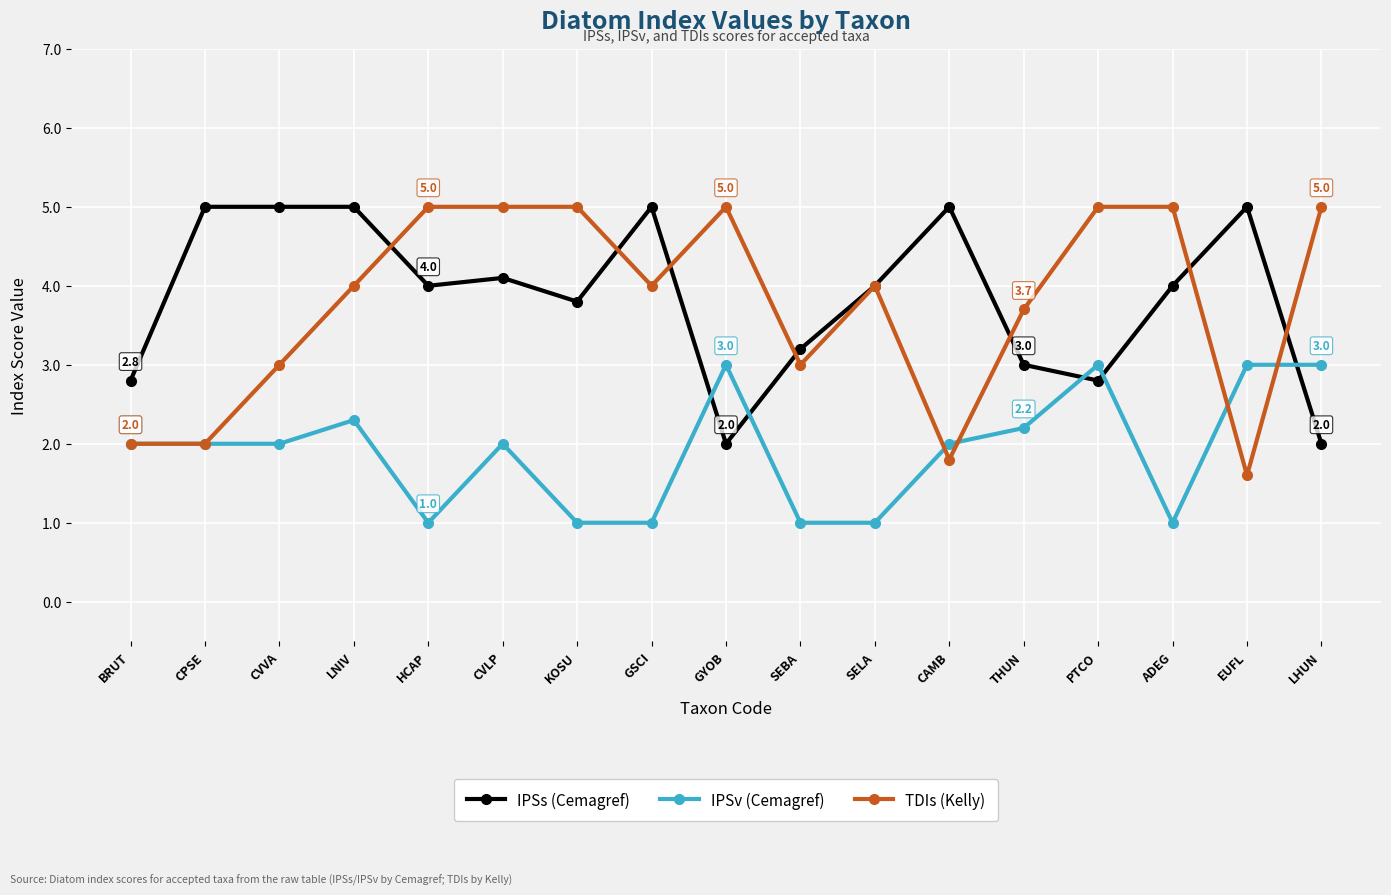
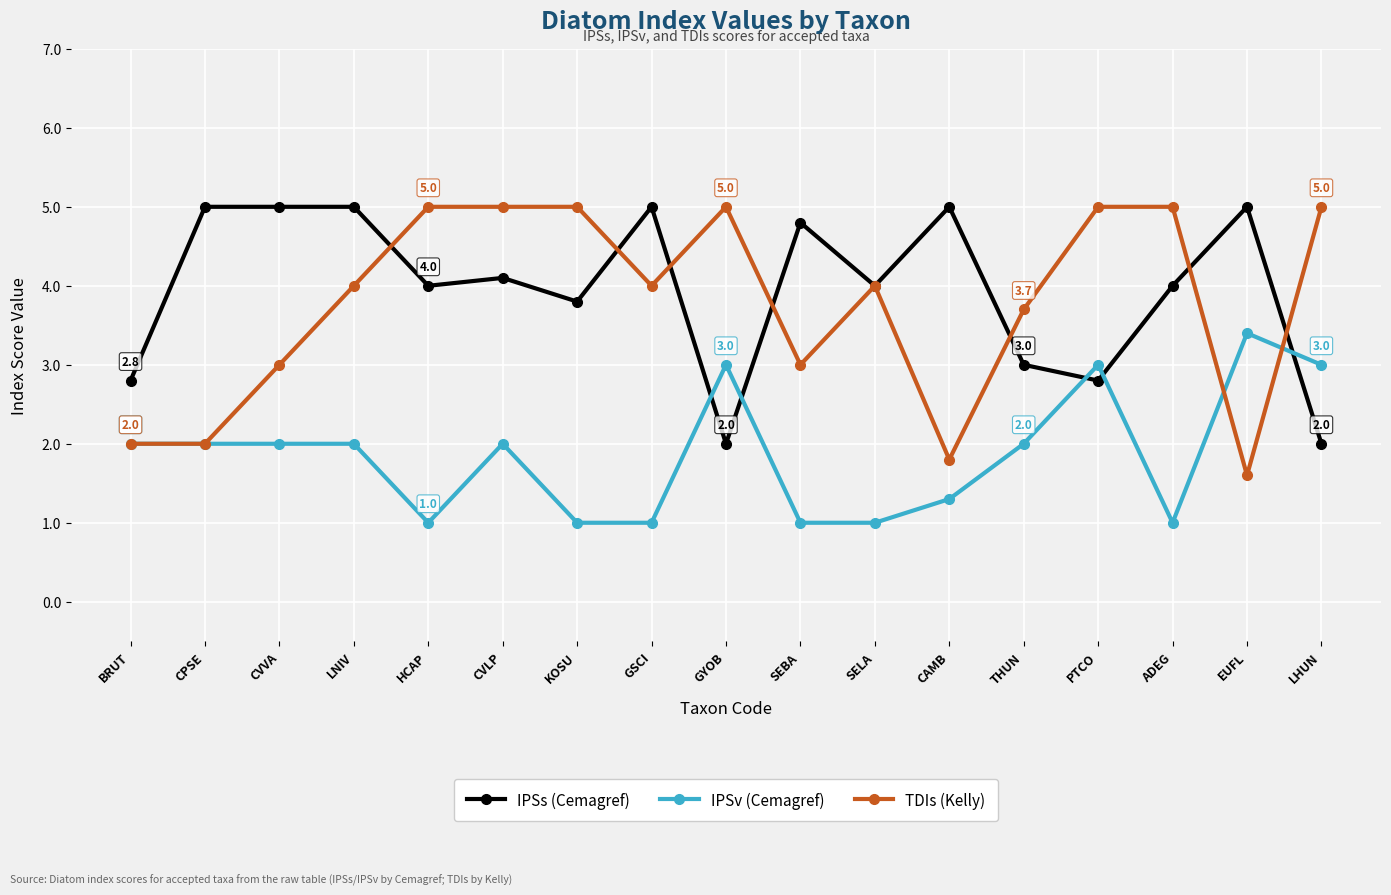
IPSv (Cemagref), LNIV: 2.3 -> 2.0
IPSs (Cemagref), SEBA: 3.2 -> 4.8
IPSv (Cemagref), CAMB: 2.0 -> 1.3
IPSv (Cemagref), THUN: 2.2 -> 2.0
IPSv (Cemagref), EUFL: 3.0 -> 3.4
